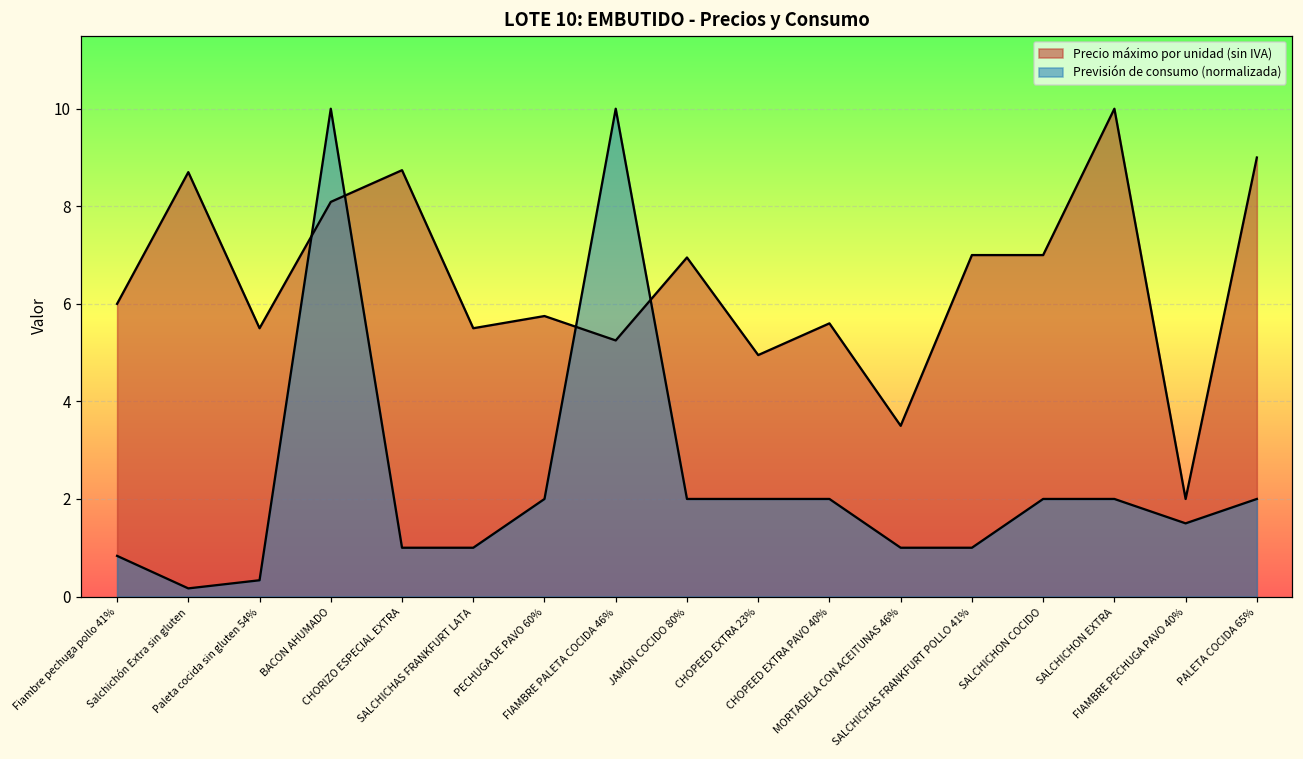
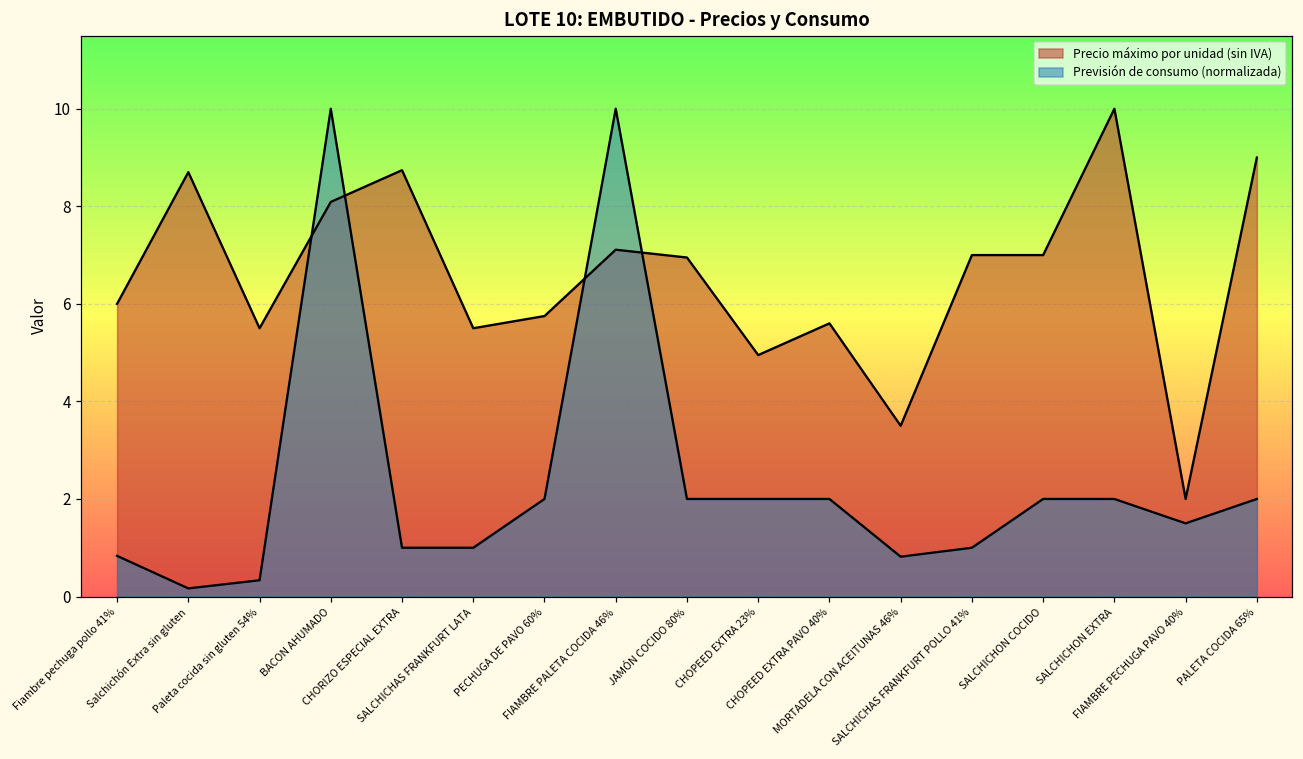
Precio máximo por unidad (sin IVA), FIAMBRE PALETA COCIDA 46%: 5.3 -> 7.1
Previsión de consumo (normalizada), MORTADELA CON ACEITUNAS 46%: 1.0 -> 0.8
